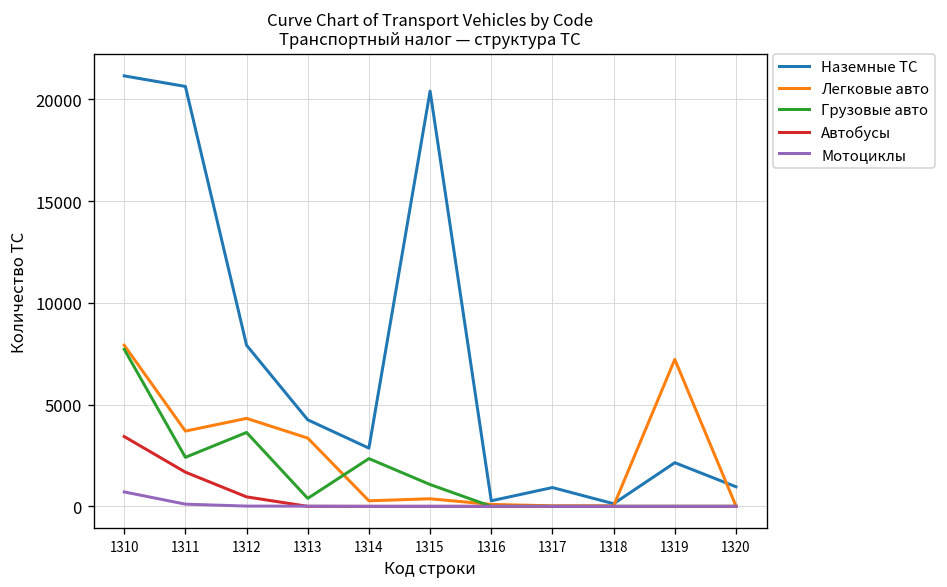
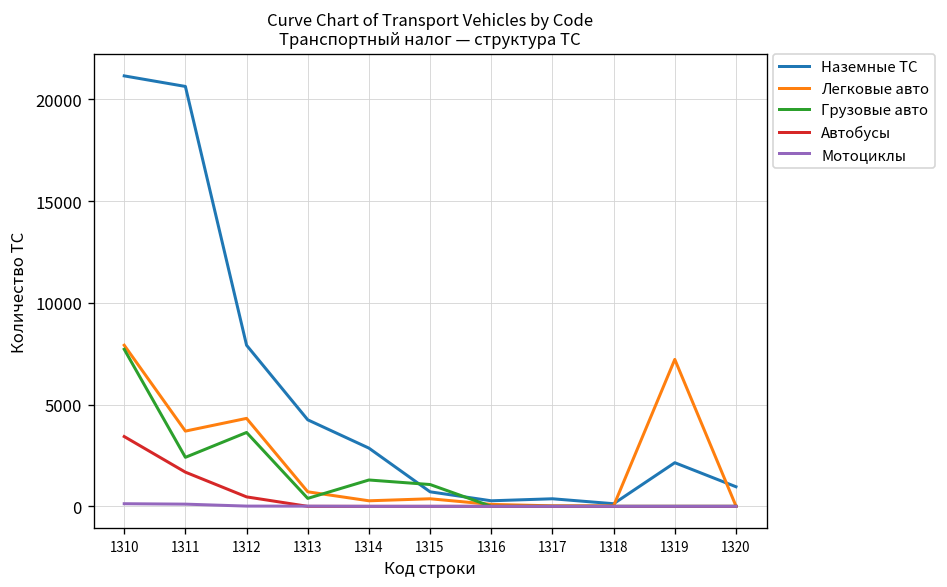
Мотоциклы, 1310: 700 -> 100
Легковые авто, 1313: 3400 -> 700
Грузовые авто, 1314: 2300 -> 1300
Наземные ТС, 1315: 20400 -> 700
Наземные ТС, 1317: 900 -> 400
